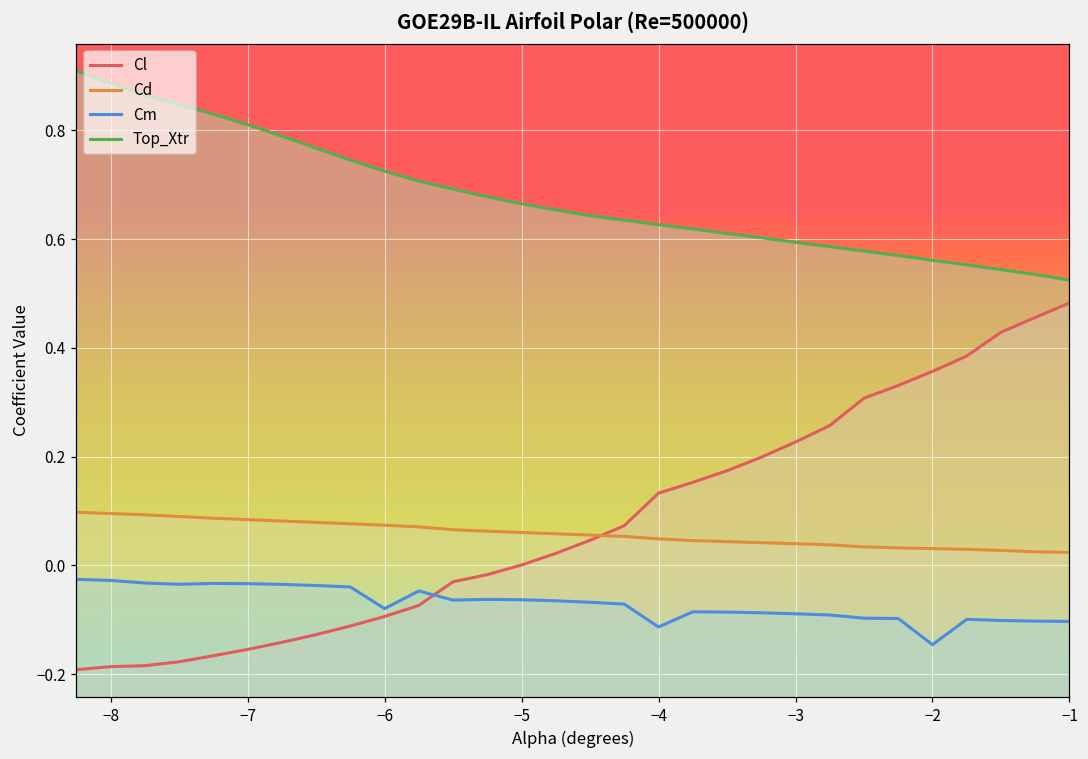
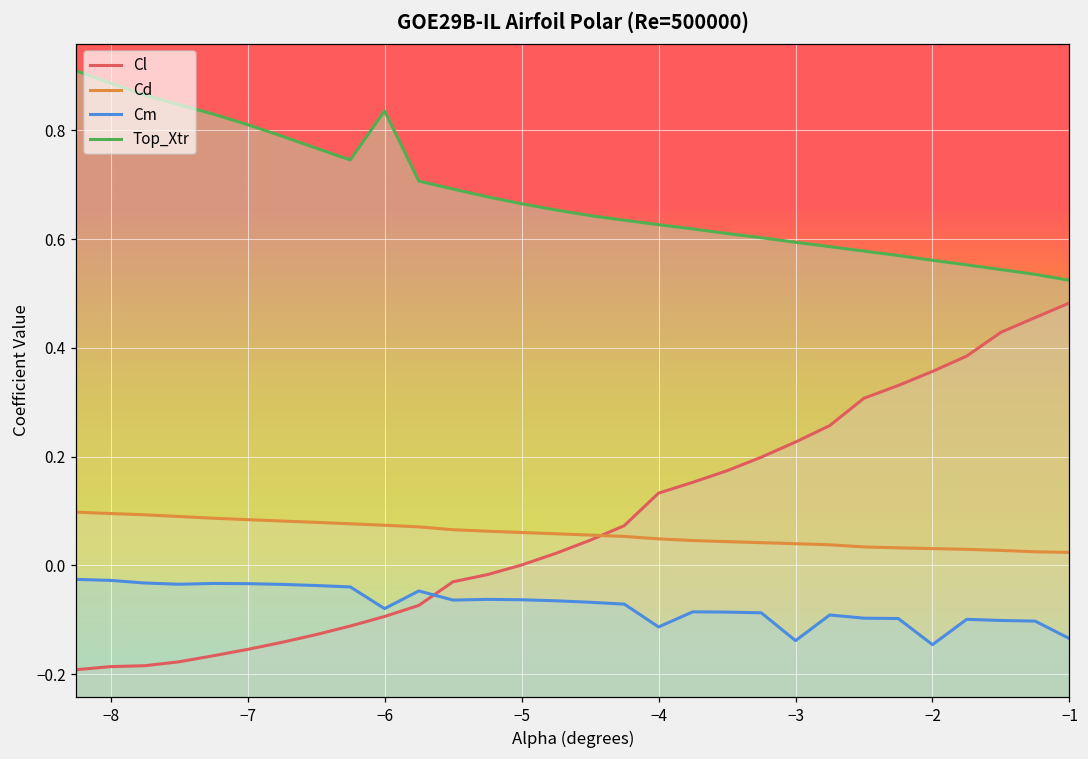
Top_Xtr, −6: 0.73 -> 0.84
Cm, −3: -0.09 -> -0.14
Cm, −1: -0.10 -> -0.13
